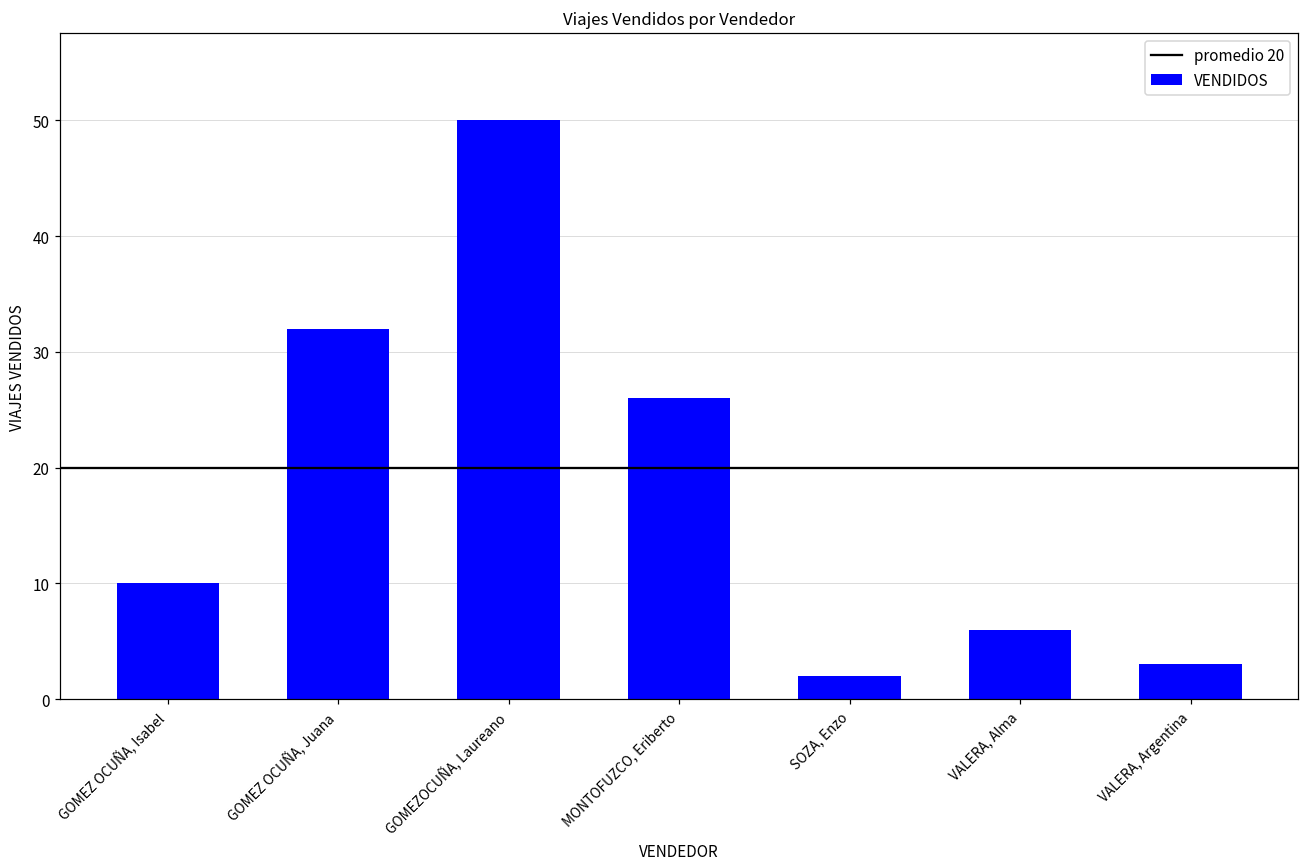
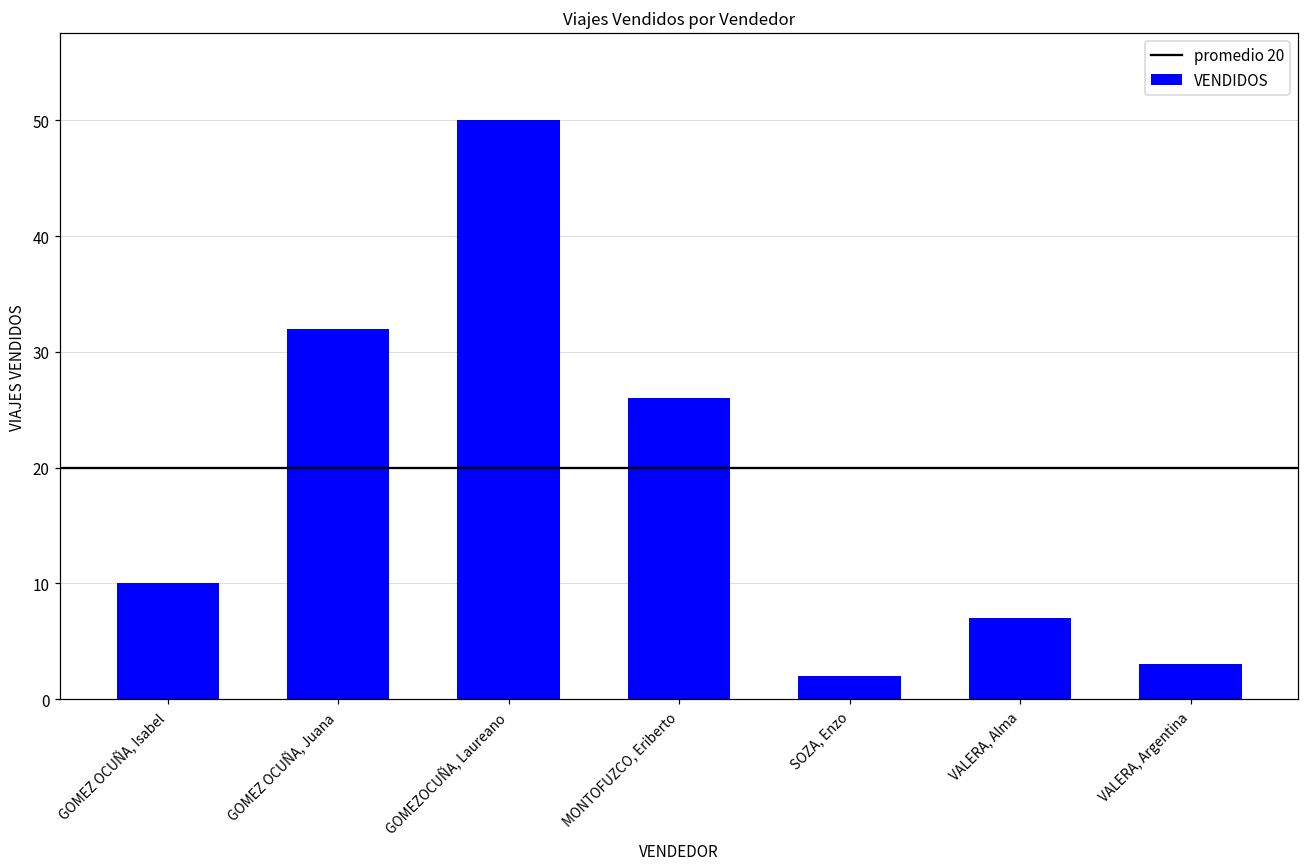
VALERA, Alma: 6 -> 7
